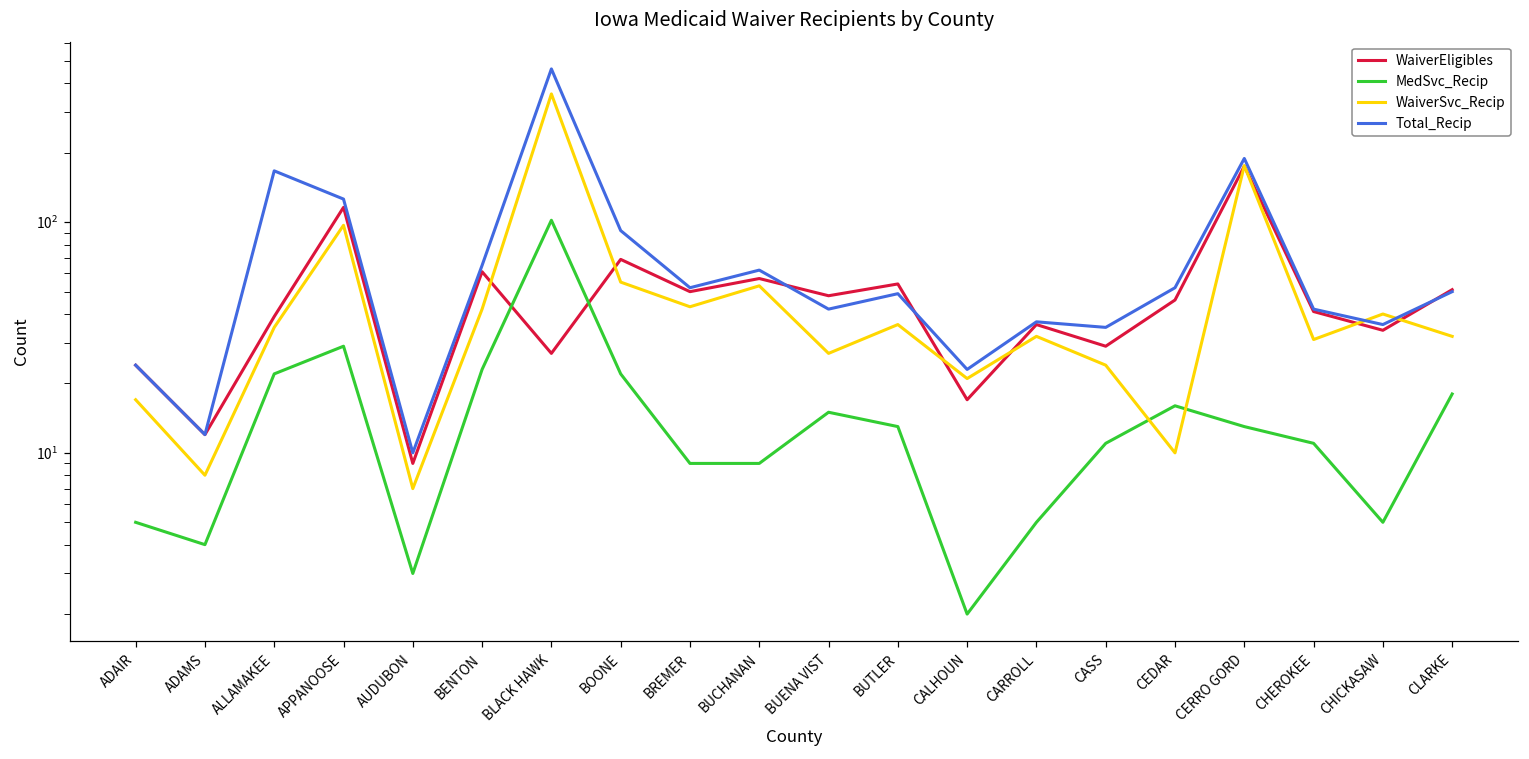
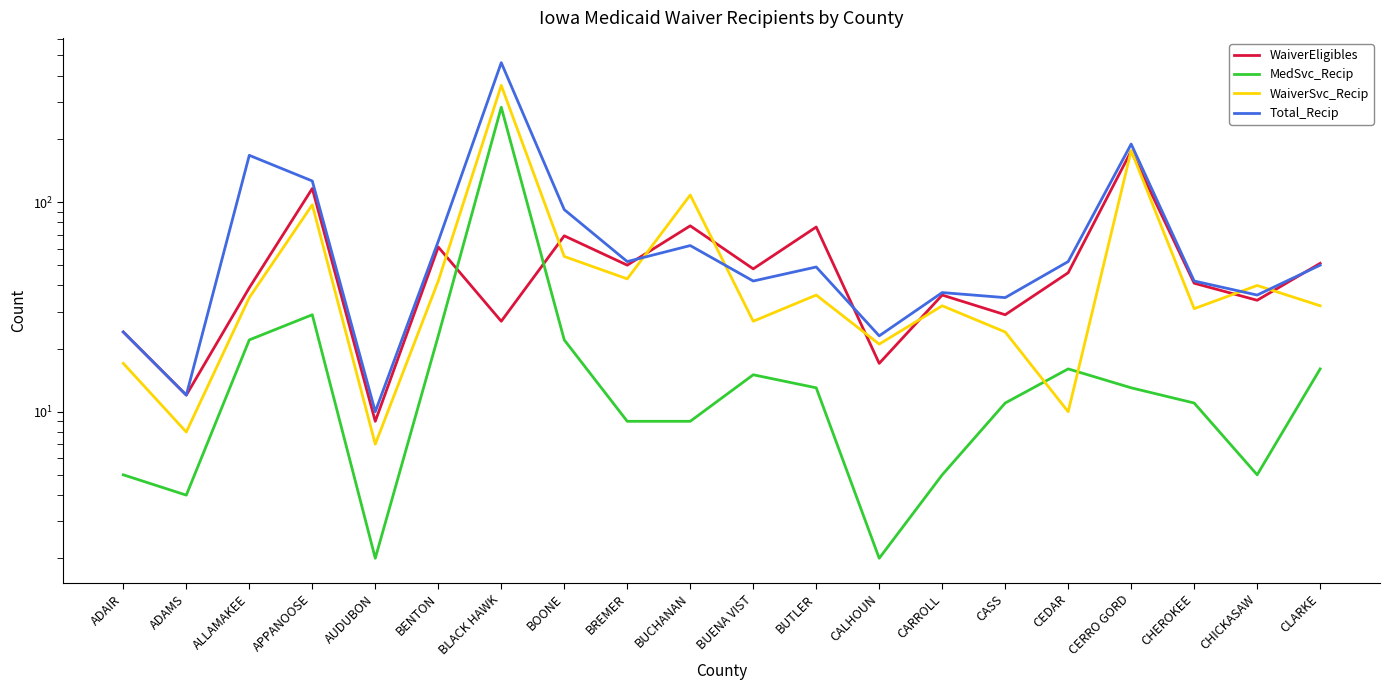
MedSvc_Recip, AUDUBON: 3 -> 2
MedSvc_Recip, BLACK HAWK: 100 -> 280
WaiverEligibles, BUCHANAN: 57 -> 77
WaiverSvc_Recip, BUCHANAN: 53 -> 110
WaiverEligibles, BUTLER: 54 -> 76
MedSvc_Recip, CLARKE: 18 -> 16
